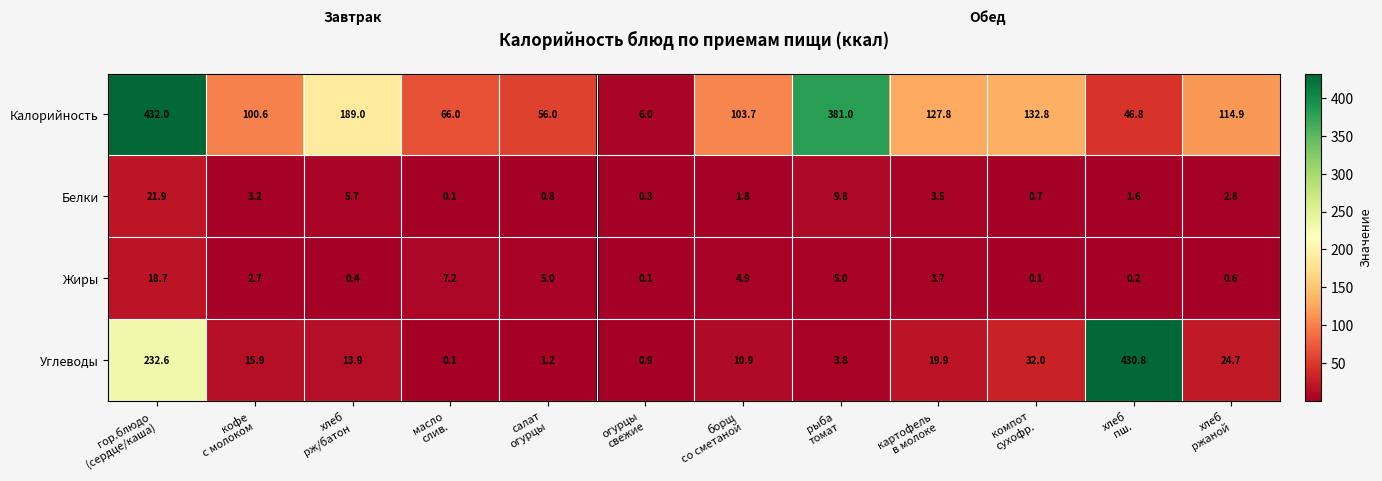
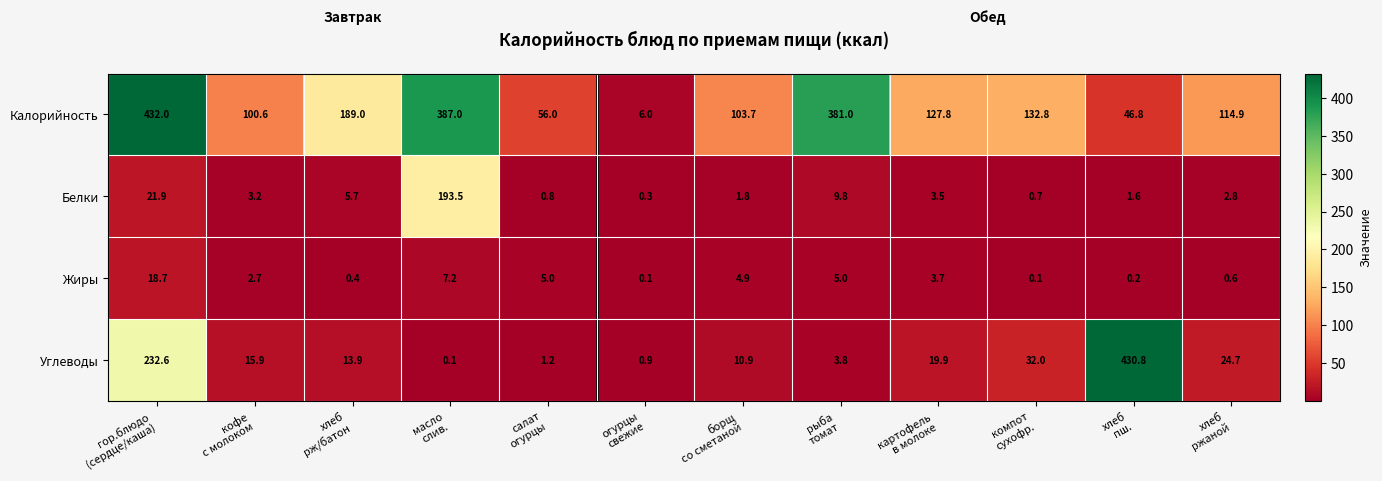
Калорийность, масло слив.: 66.0 -> 387.0
Белки, масло слив.: 0.1 -> 193.5
